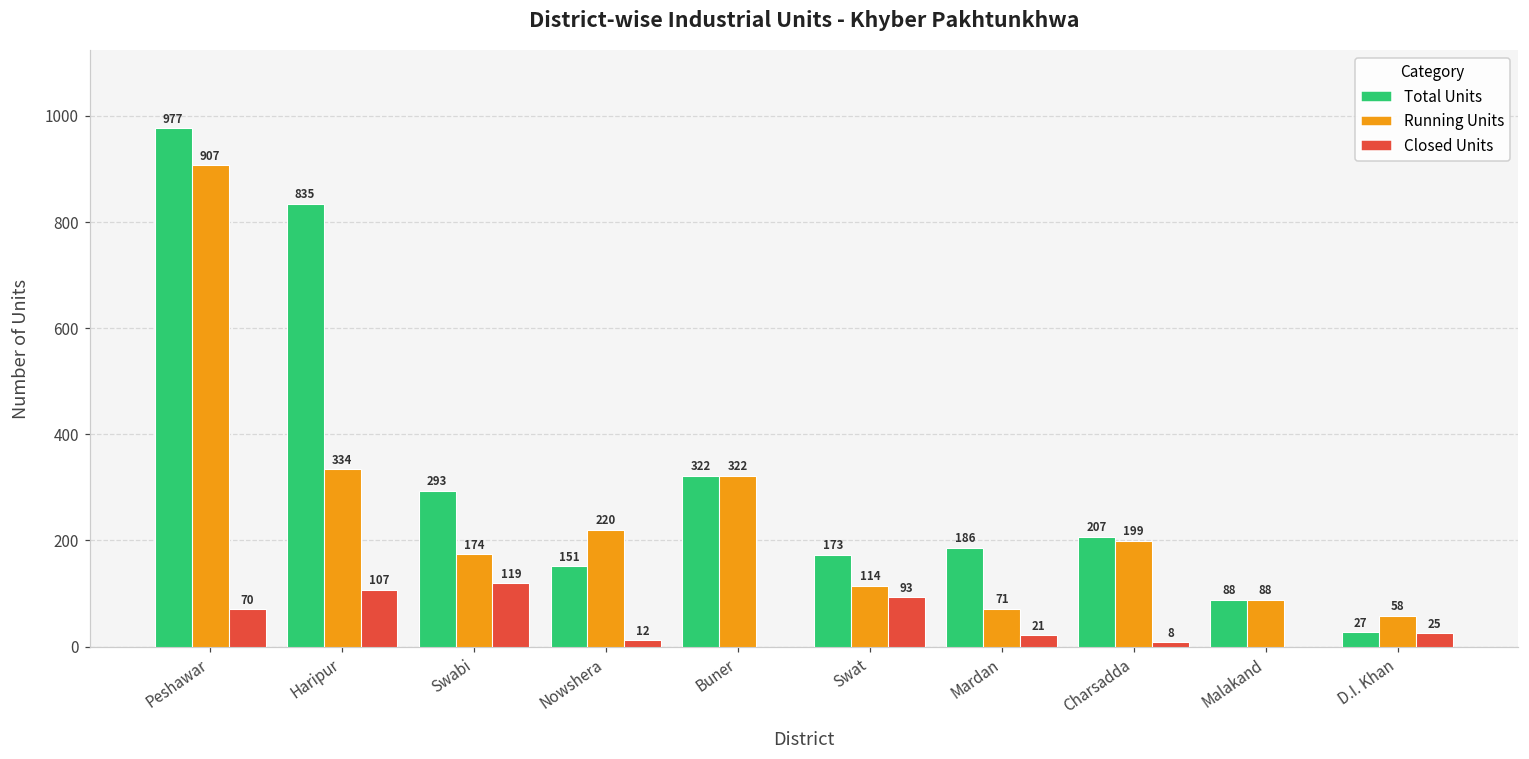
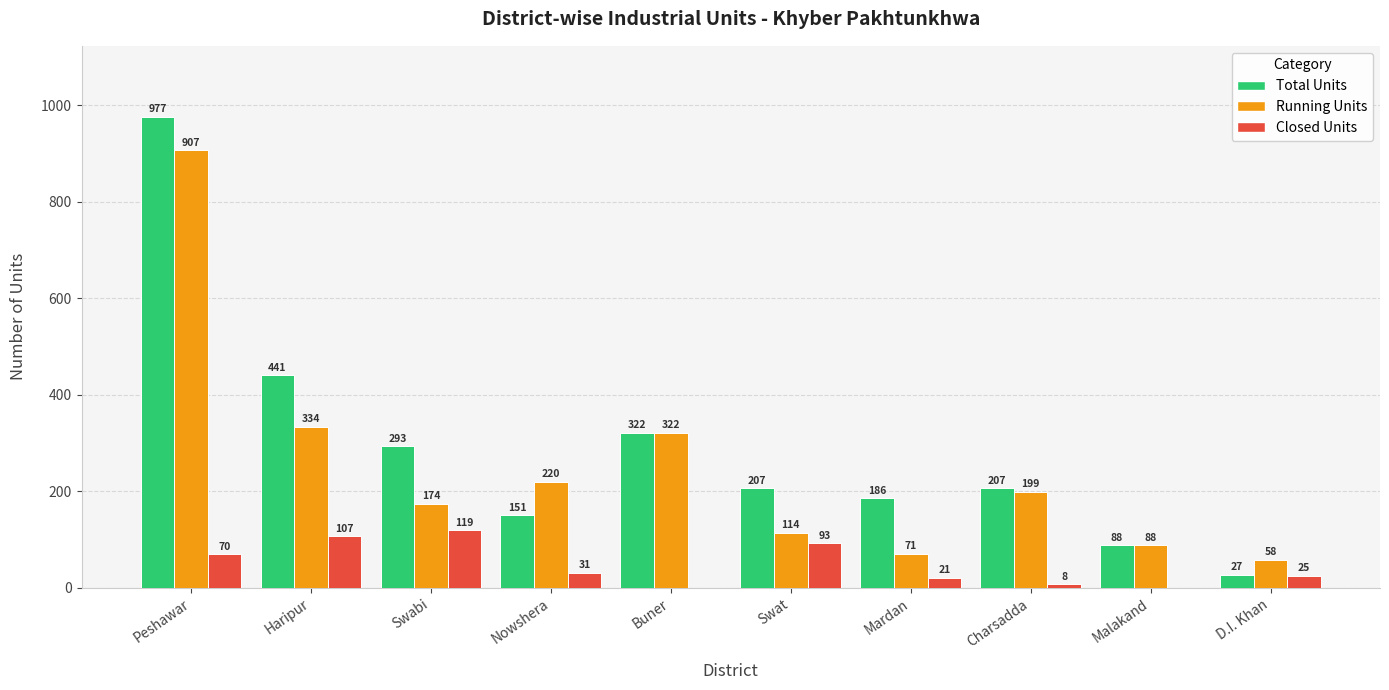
Total Units, Haripur: 835 -> 441
Closed Units, Nowshera: 12 -> 31
Total Units, Swat: 173 -> 207
